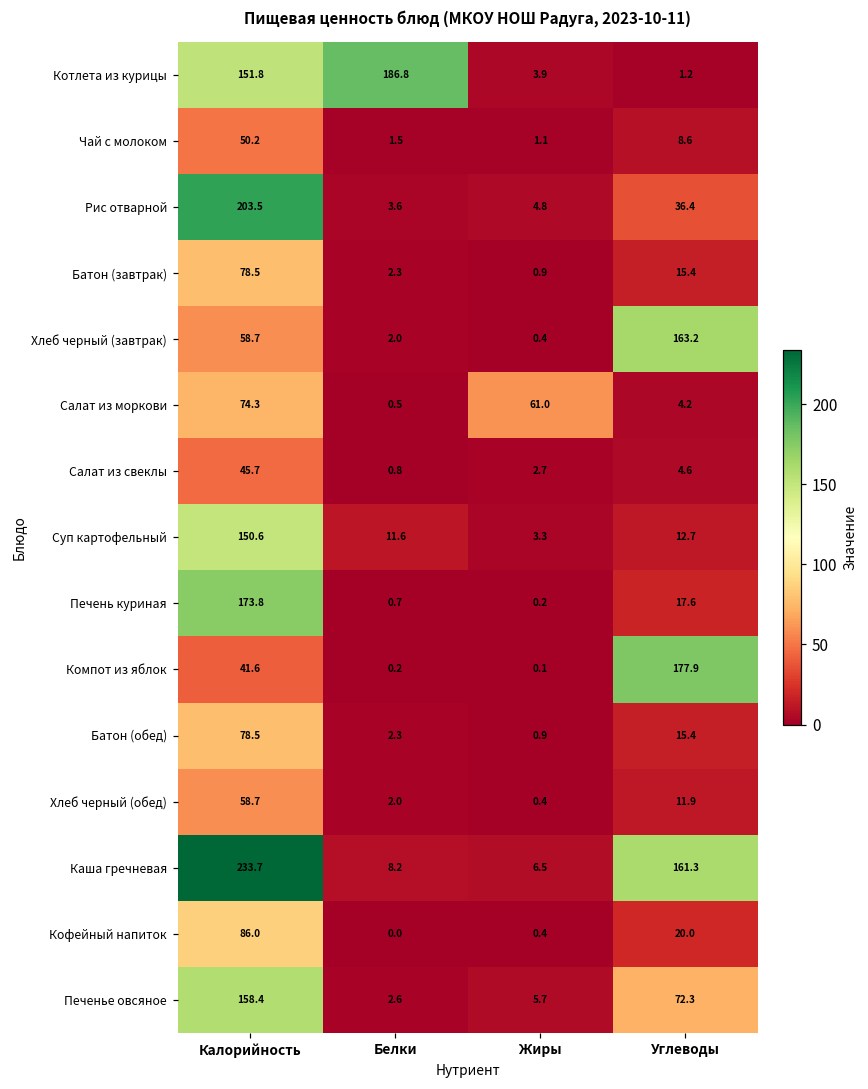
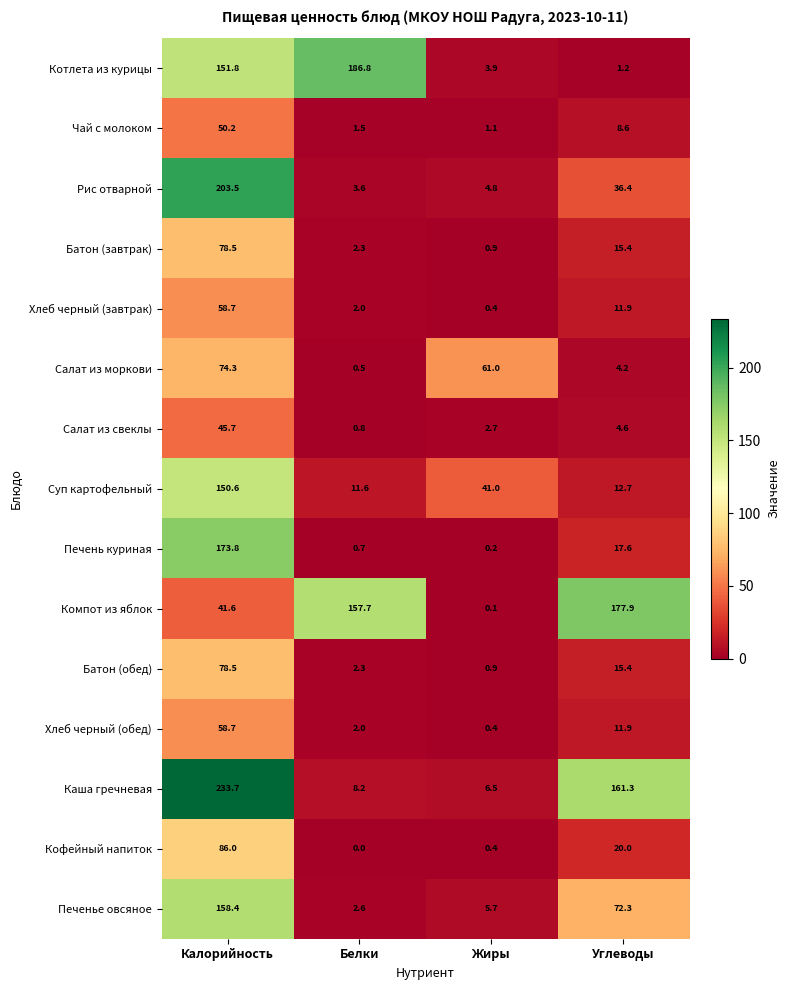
Хлеб черный (завтрак), Углеводы: 163.2 -> 11.9
Суп картофельный, Жиры: 3.3 -> 41.0
Компот из яблок, Белки: 0.2 -> 157.7
